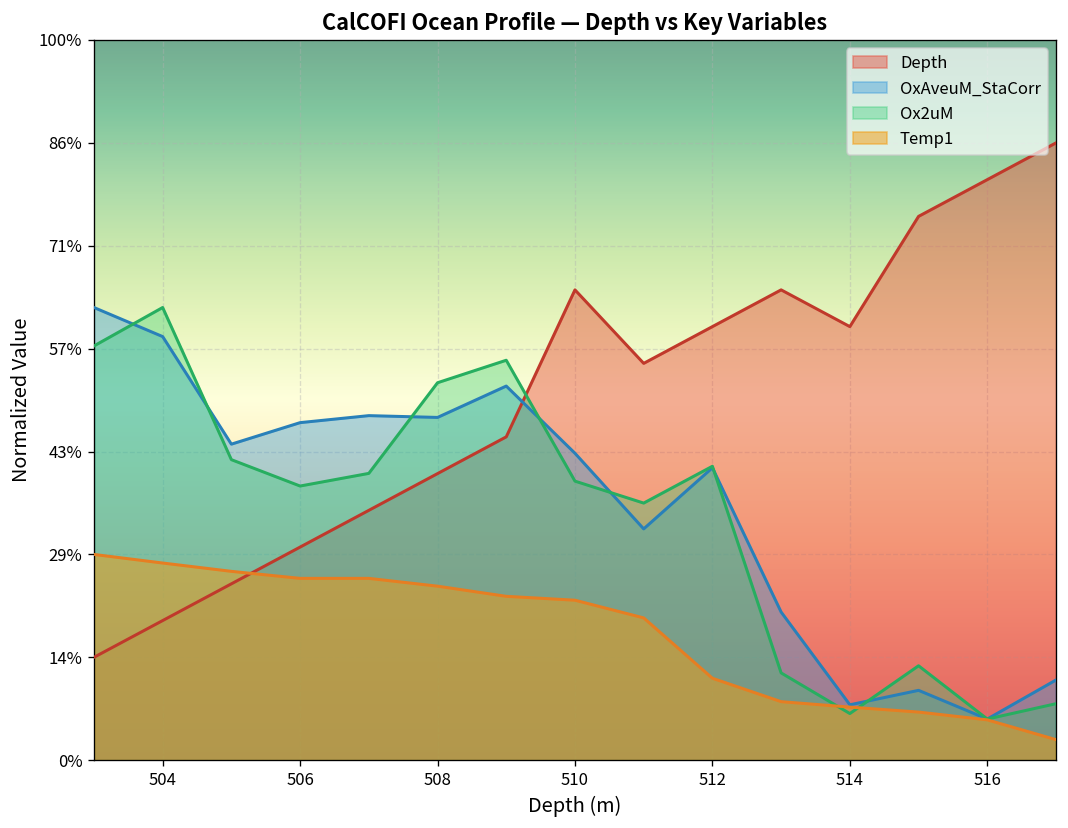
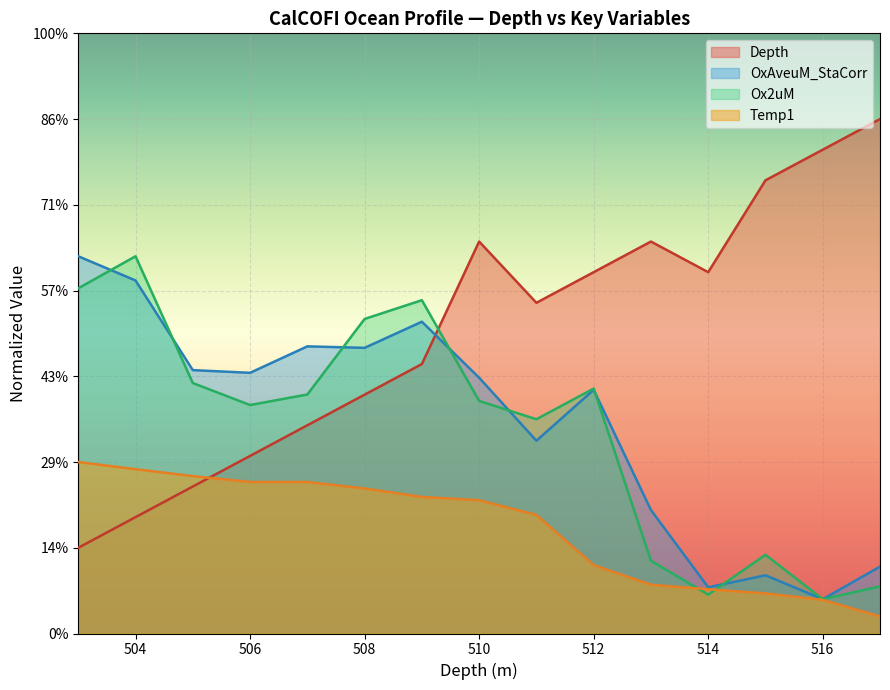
OxAveuM_StaCorr, 506: 47% -> 43%
